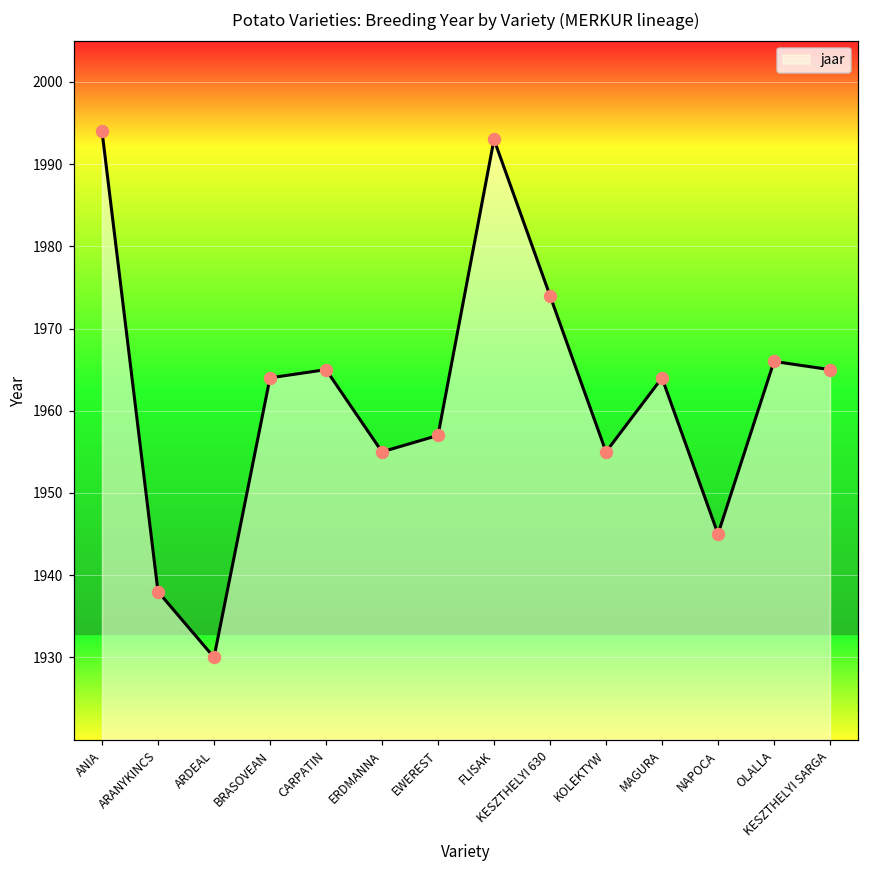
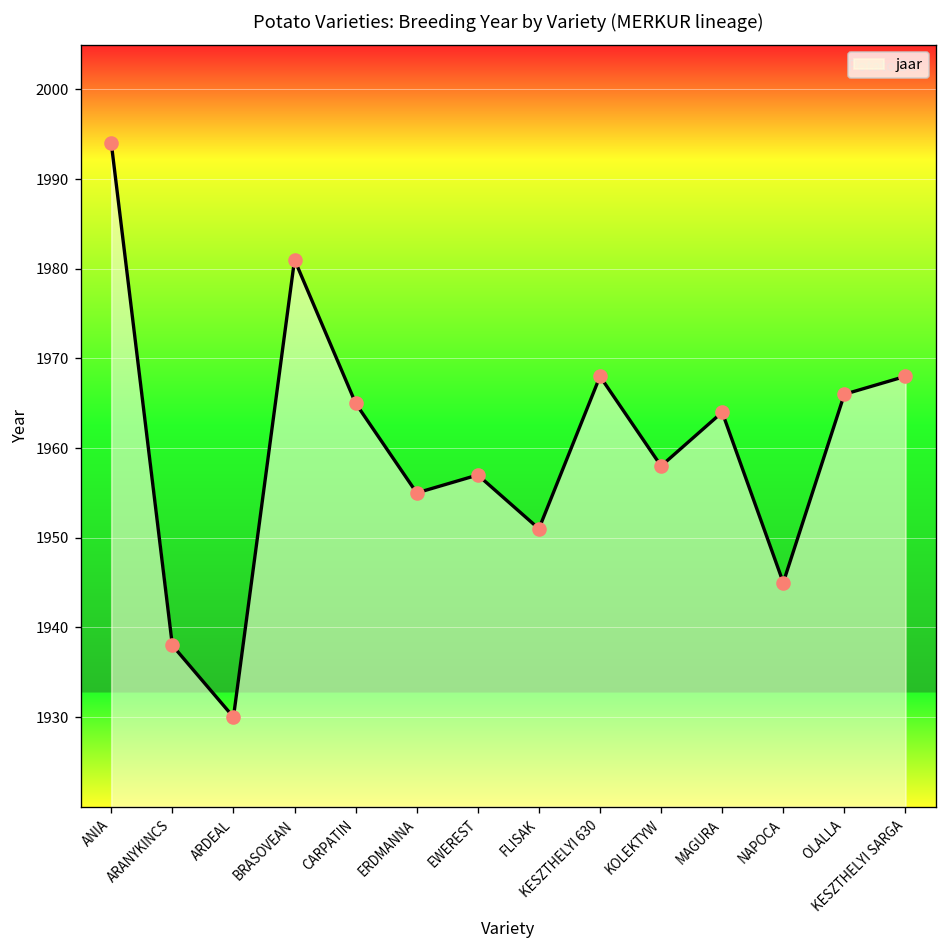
BRASOVEAN: 1964 -> 1981
FLISAK: 1993 -> 1951
KESZTHELYI 630: 1974 -> 1968
KOLEKTYW: 1955 -> 1958
KESZTHELYI SARGA: 1965 -> 1968
